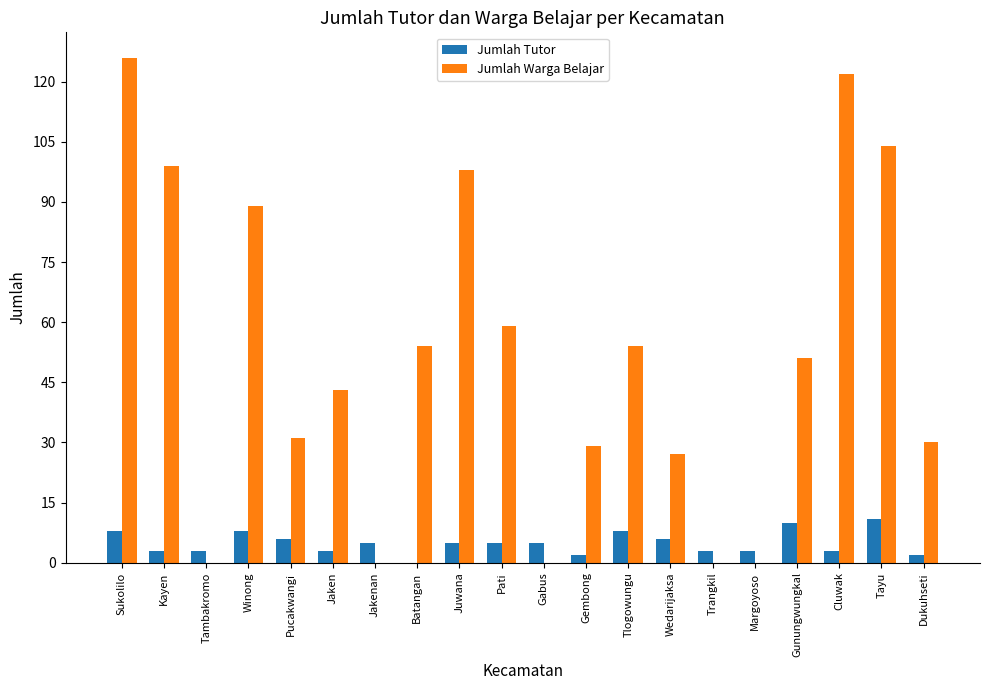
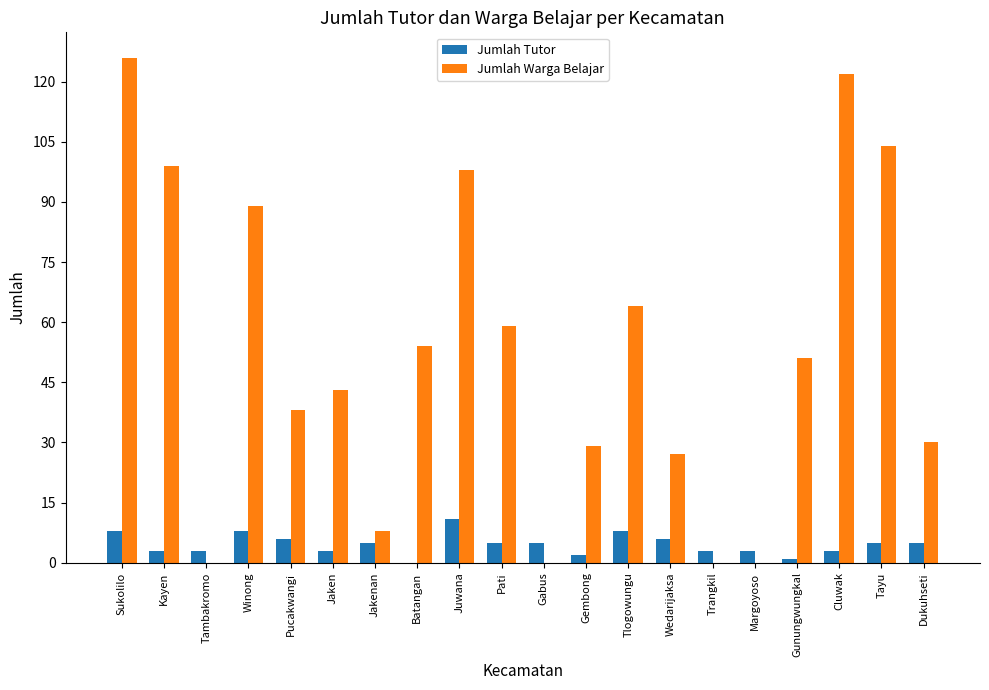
Jumlah Warga Belajar, Pucakwangi: 31 -> 38
Jumlah Warga Belajar, Jakenan: 0 -> 8
Jumlah Tutor, Juwana: 5 -> 11
Jumlah Warga Belajar, Tlogowungu: 54 -> 64
Jumlah Tutor, Gunungwungkal: 10 -> 1
Jumlah Tutor, Tayu: 11 -> 5
Jumlah Tutor, Dukuhseti: 2 -> 5
